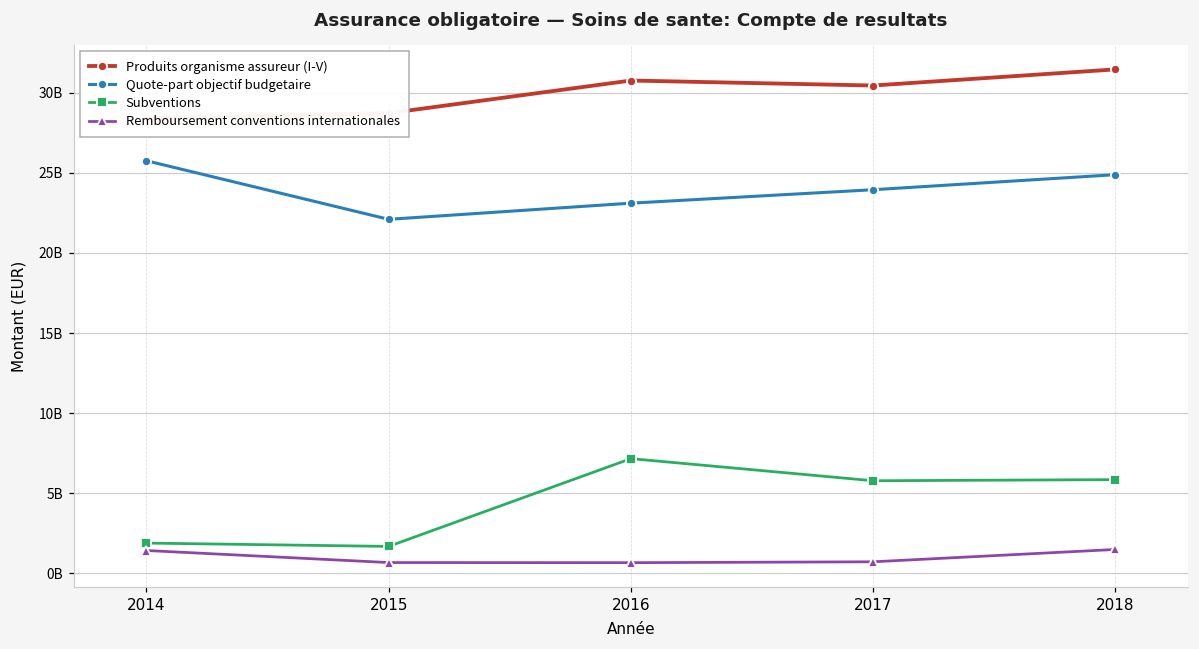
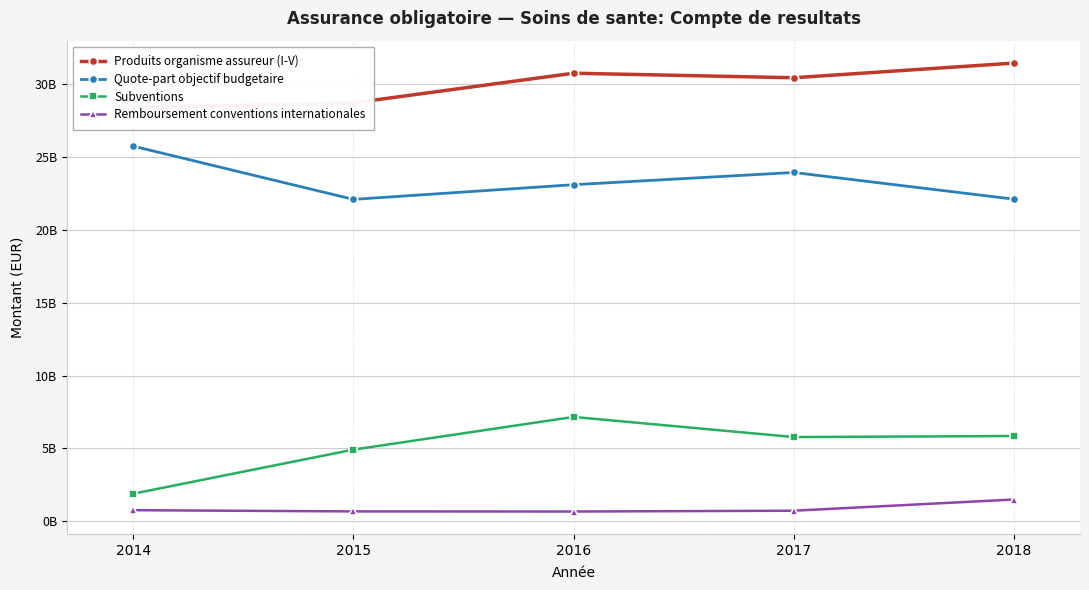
Remboursement conventions internationales, 2014: 1400000000 -> 800000000
Subventions, 2015: 1700000000 -> 4900000000
Quote-part objectif budgetaire, 2018: 24900000000 -> 22100000000
